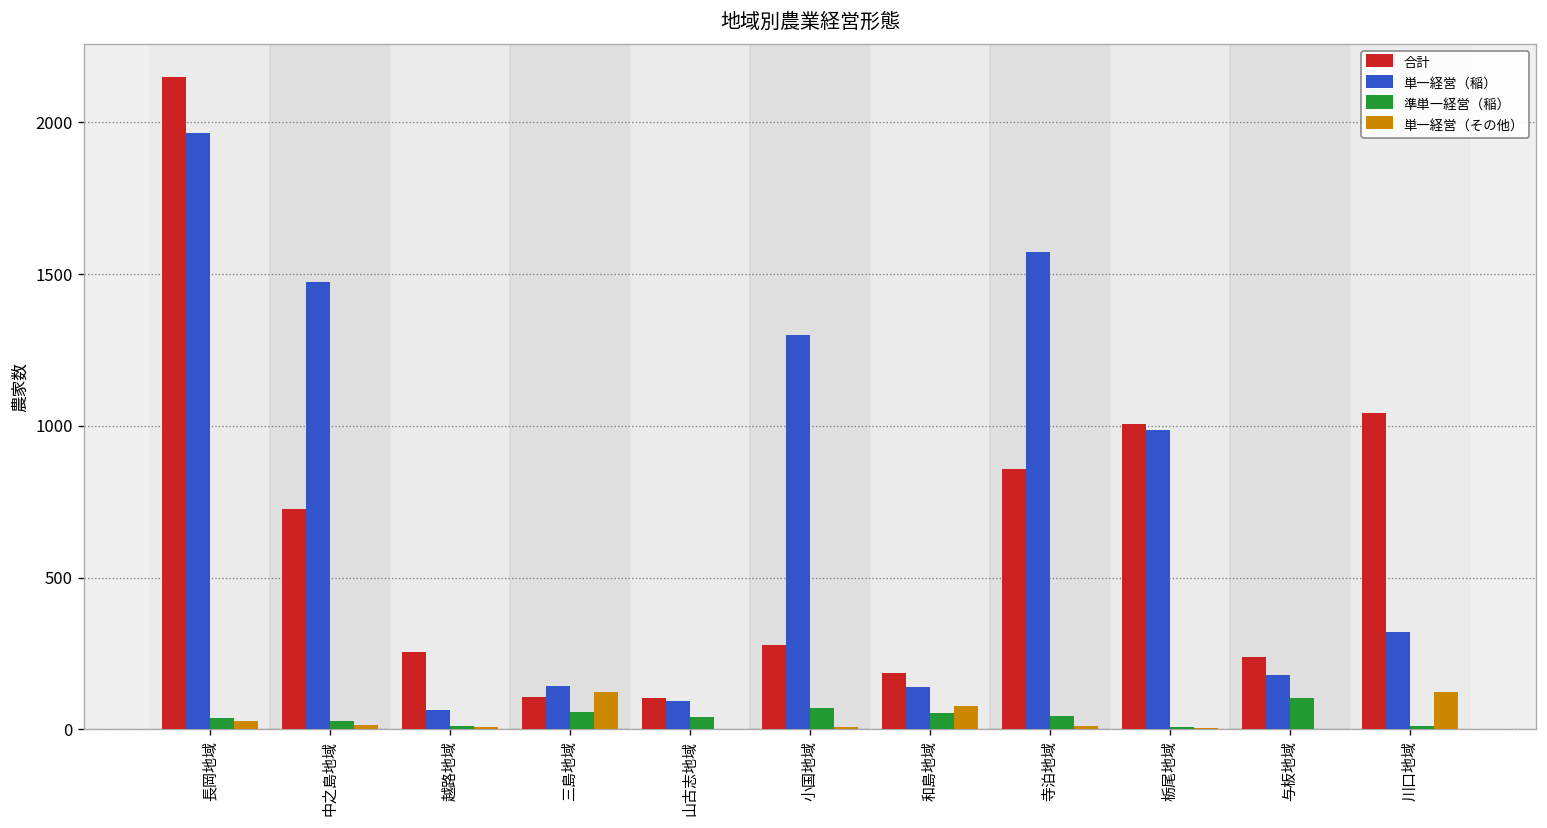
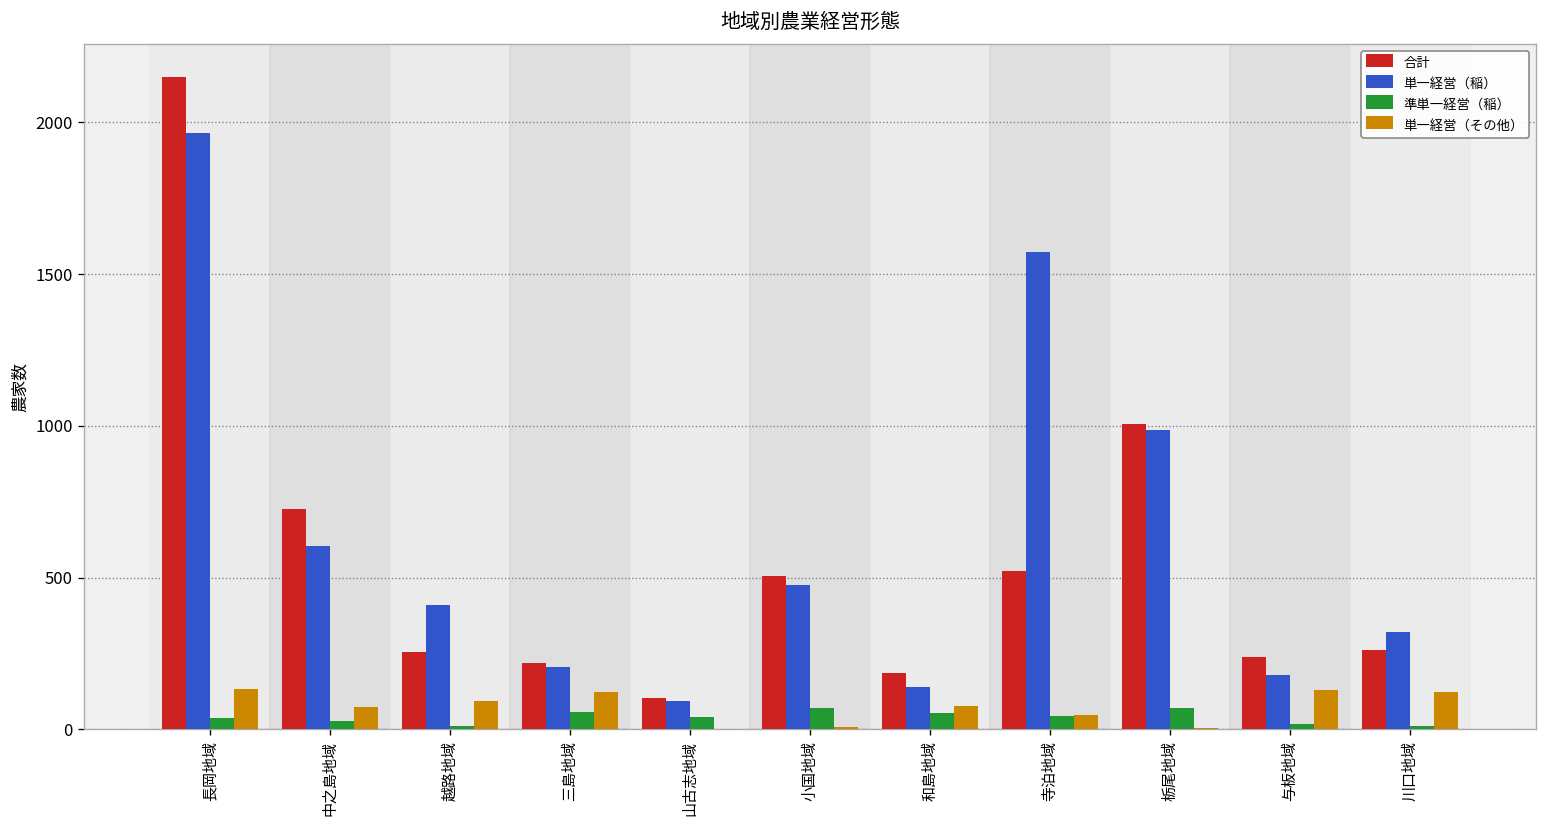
単一経営（その他）, 長岡地域: 30 -> 130
単一経営（稲）, 中之島地域: 1470 -> 600
単一経営（その他）, 中之島地域: 20 -> 70
単一経営（稲）, 越路地域: 70 -> 410
単一経営（その他）, 越路地域: 10 -> 90
合計, 三島地域: 110 -> 220
単一経営（稲）, 三島地域: 140 -> 210
合計, 小国地域: 280 -> 510
単一経営（稲）, 小国地域: 1300 -> 480
合計, 寺泊地域: 860 -> 520
単一経営（その他）, 寺泊地域: 10 -> 50
準単一経営（稲）, 栃尾地域: 10 -> 70
準単一経営（稲）, 与板地域: 100 -> 20
単一経営（その他）, 与板地域: 0 -> 130
合計, 川口地域: 1040 -> 260
